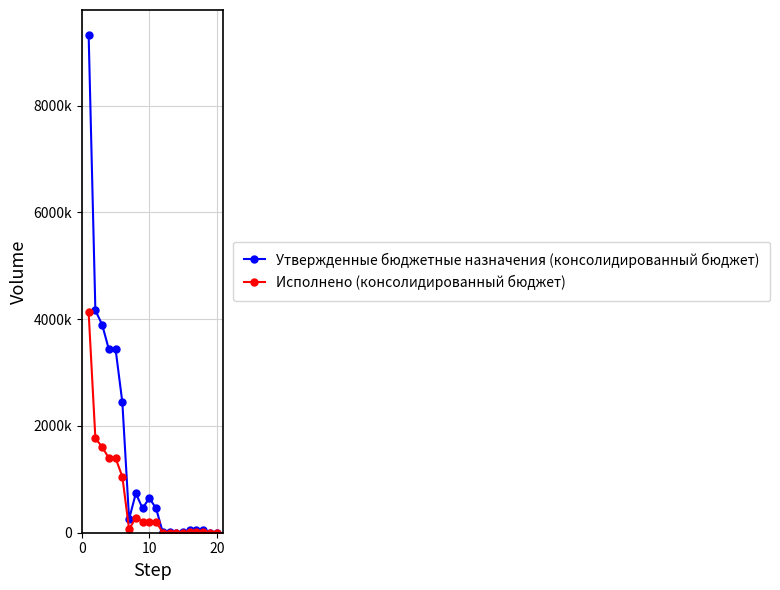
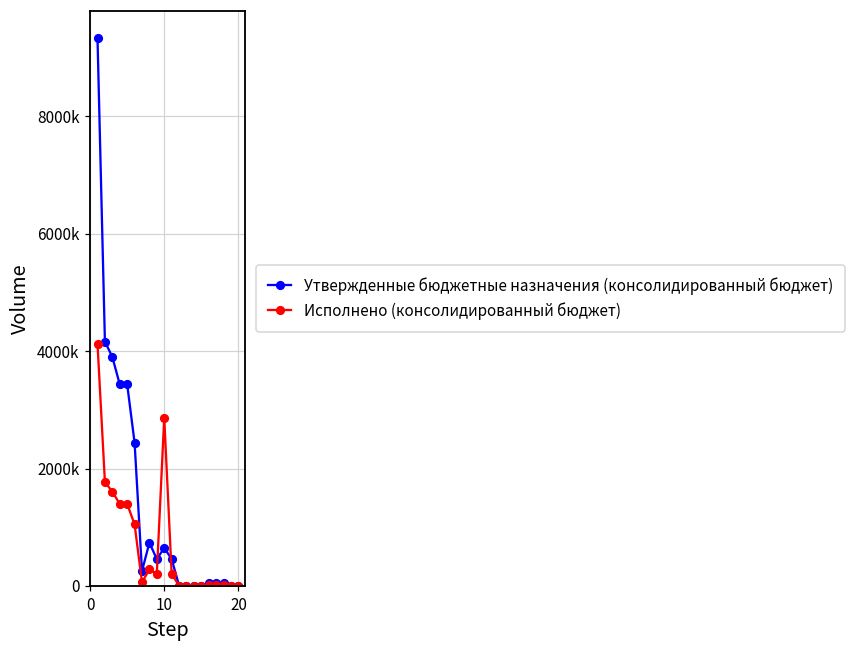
Исполнено (консолидированный бюджет), 10: 200000 -> 2900000
